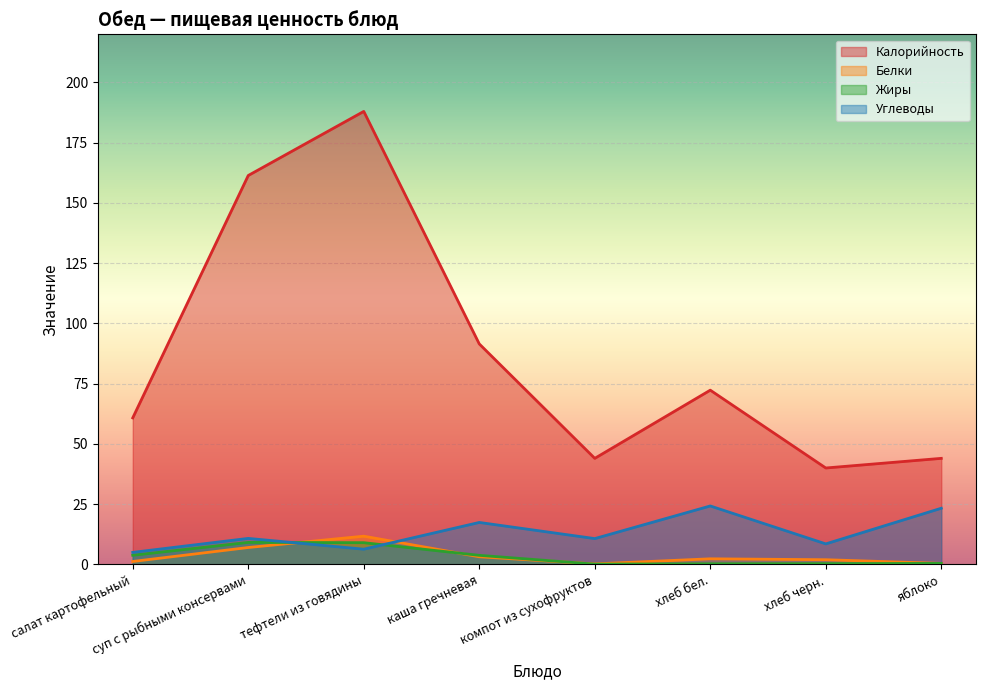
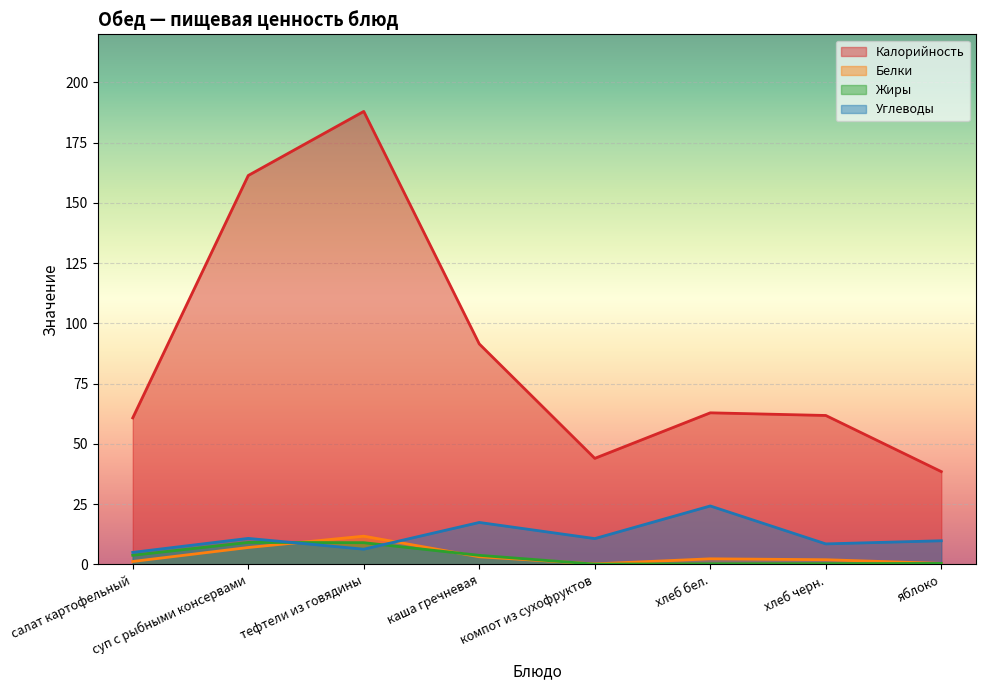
Калорийность, хлеб бел.: 72 -> 63
Калорийность, хлеб черн.: 40 -> 62
Калорийность, яблоко: 44 -> 39
Углеводы, яблоко: 23 -> 10
